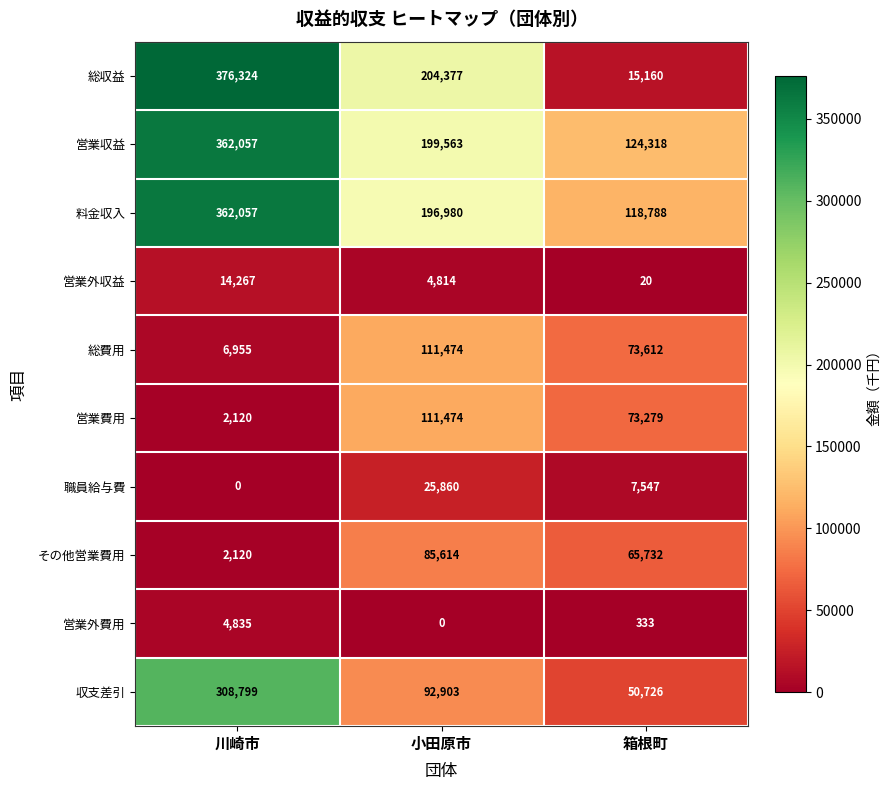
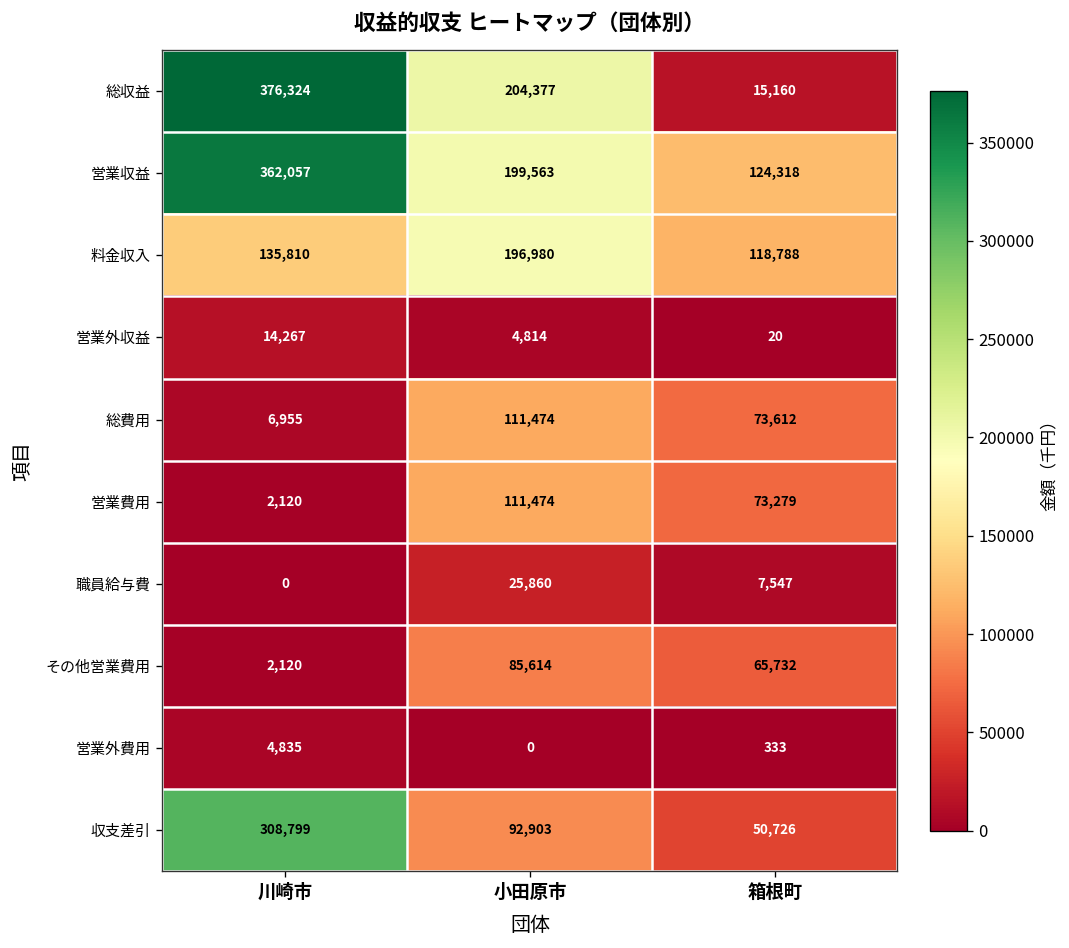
料金収入, 川崎市: 362,057 -> 135,810
